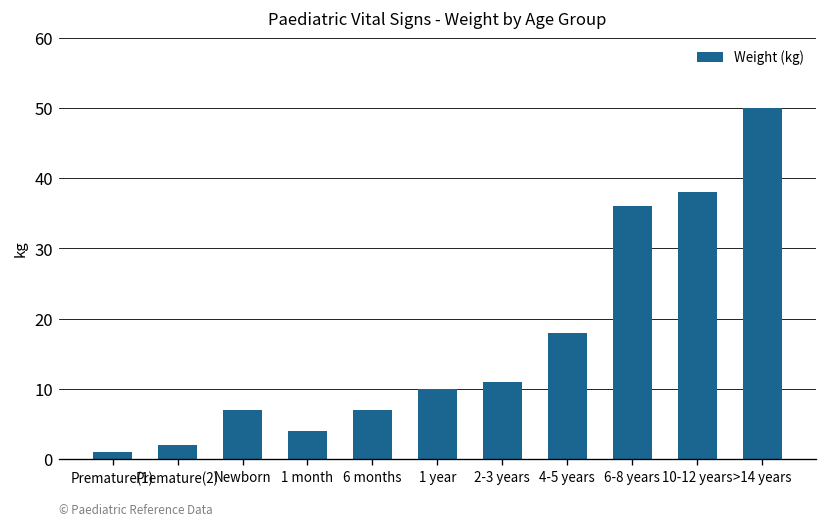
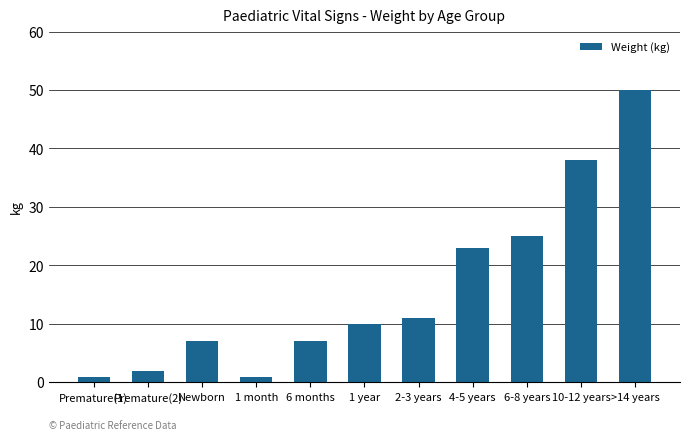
1 month: 4 -> 1
4-5 years: 18 -> 23
6-8 years: 36 -> 25
